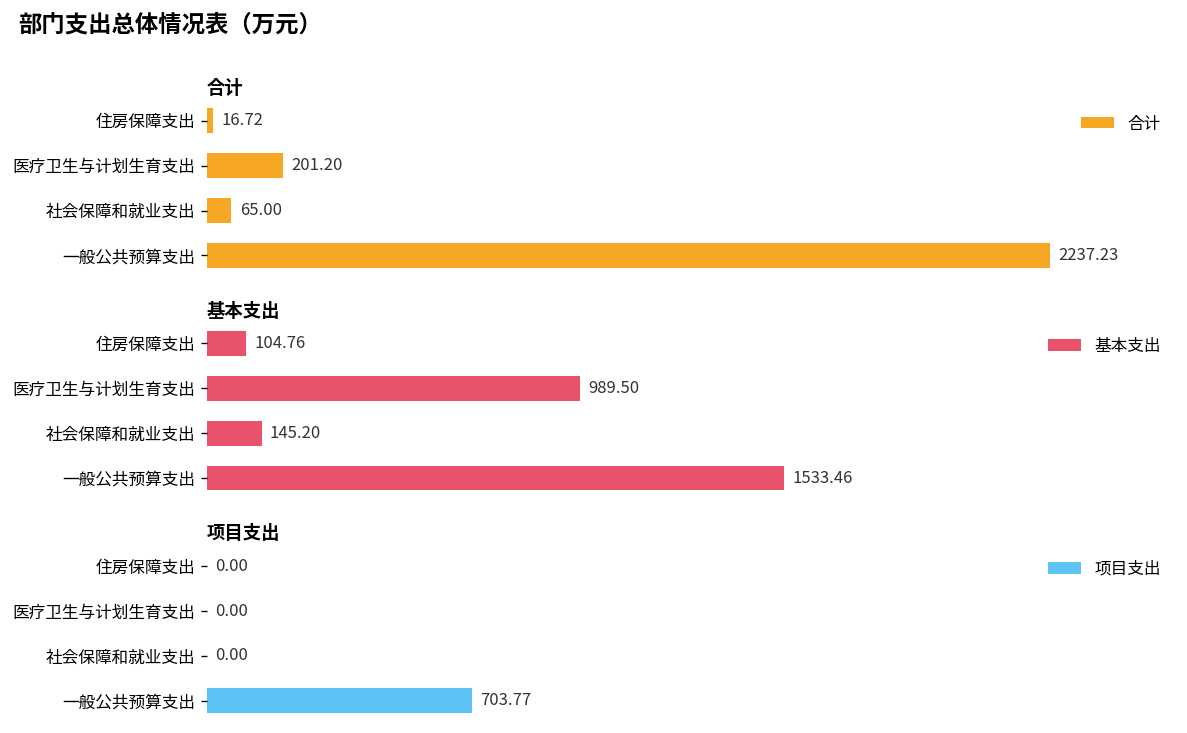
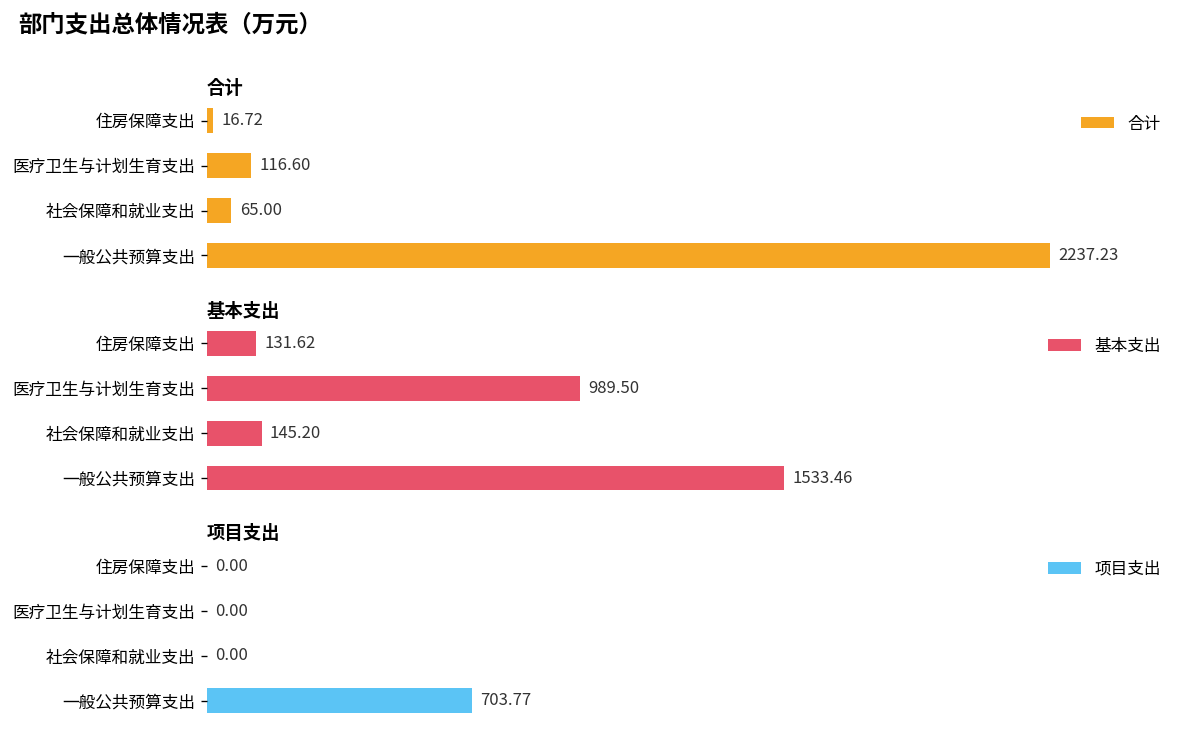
合计, 医疗卫生与计划生育支出: 201.20 -> 116.60
基本支出, 住房保障支出: 104.76 -> 131.62
